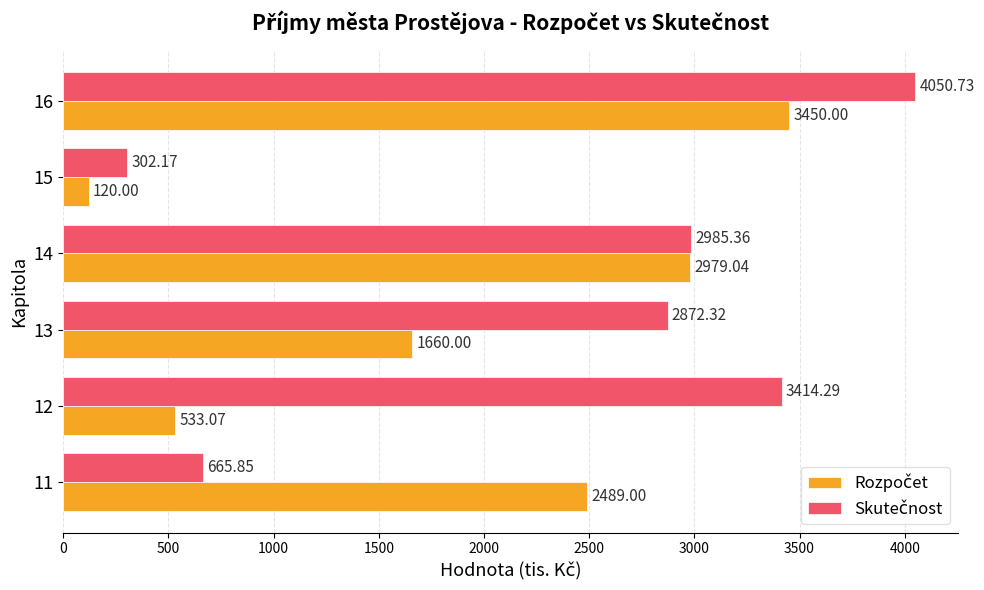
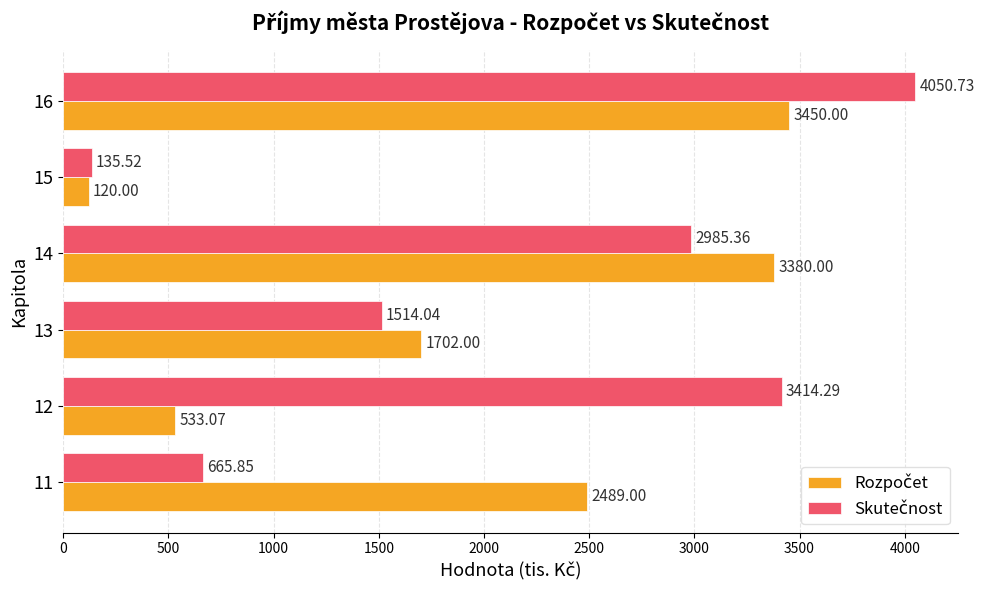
Skutečnost, 15: 302.17 -> 135.52
Rozpočet, 14: 2979.04 -> 3380.00
Skutečnost, 13: 2872.32 -> 1514.04
Rozpočet, 13: 1660.00 -> 1702.00
